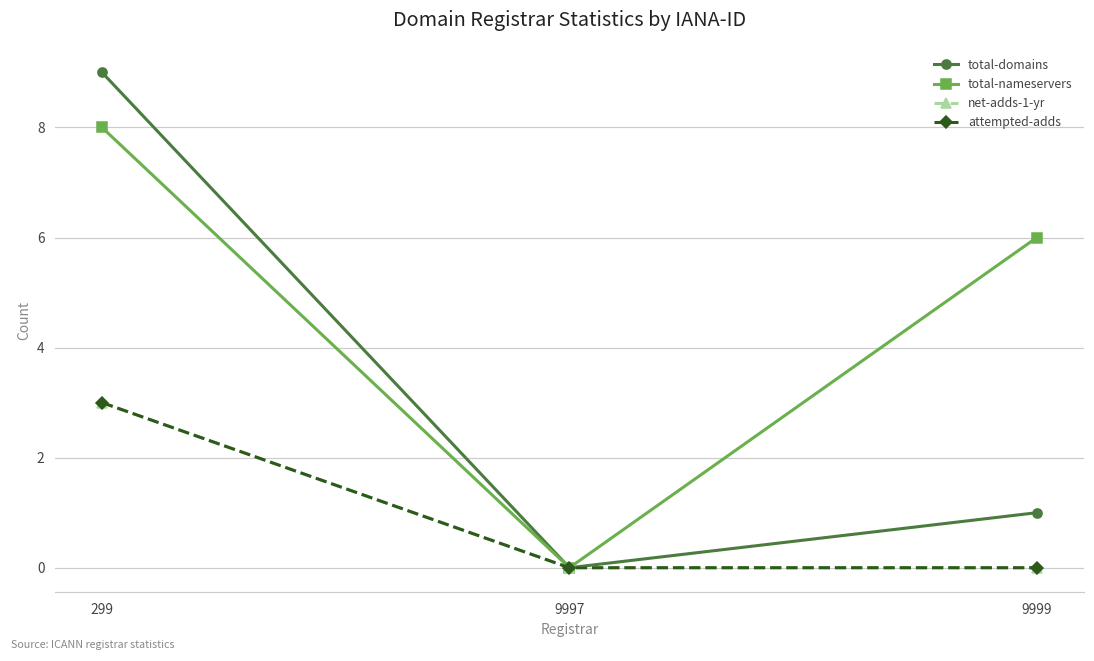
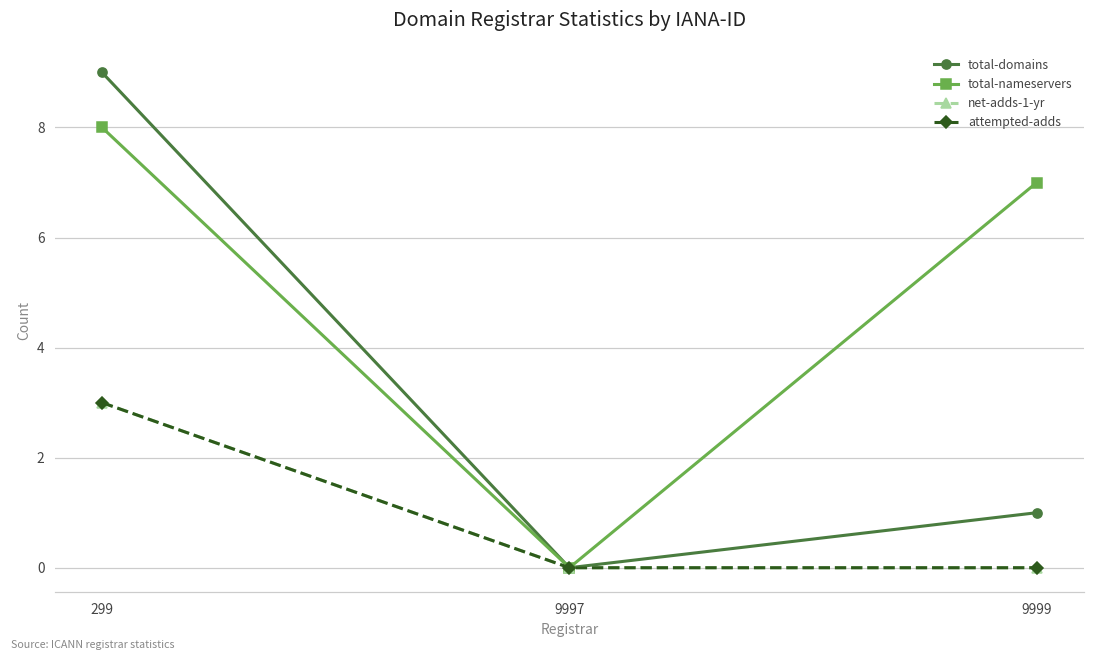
total-nameservers, 9999: 6 -> 7
